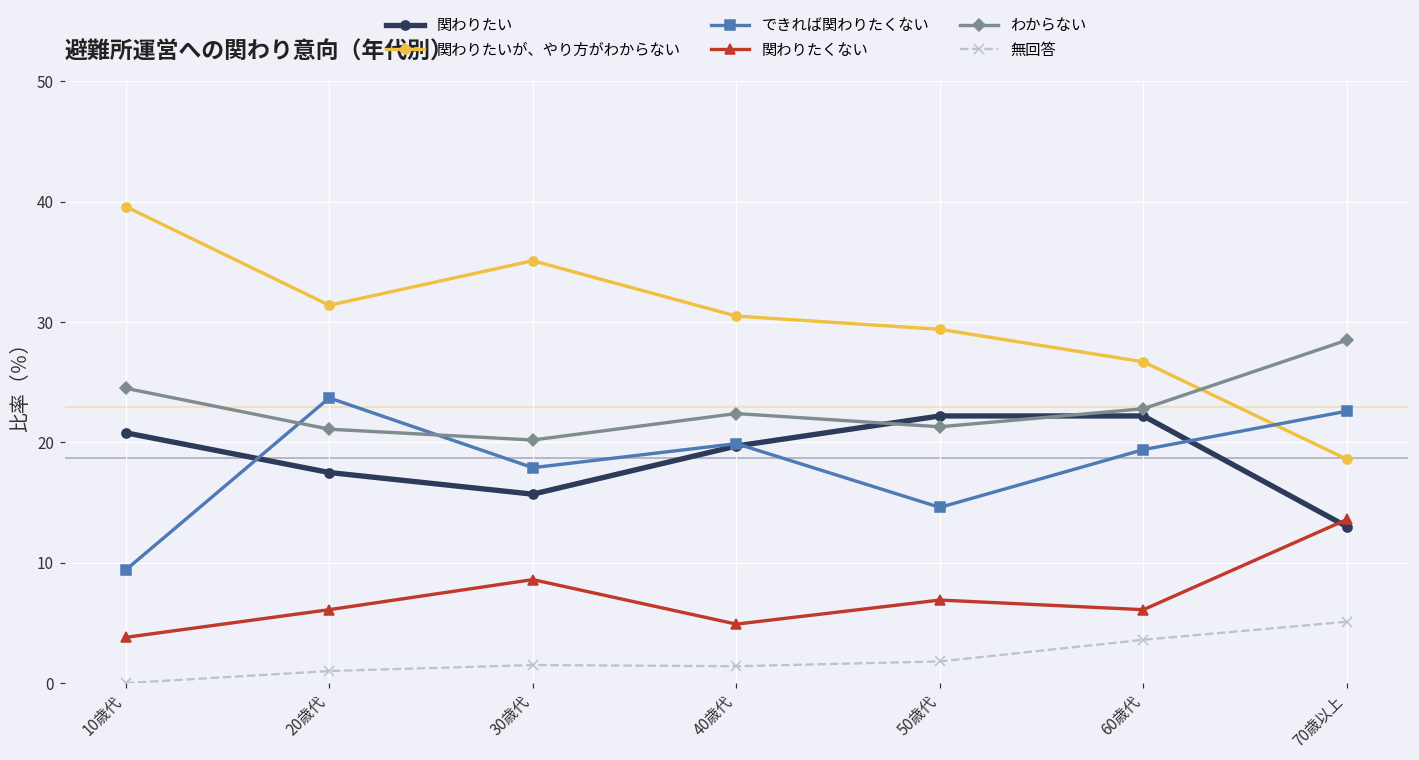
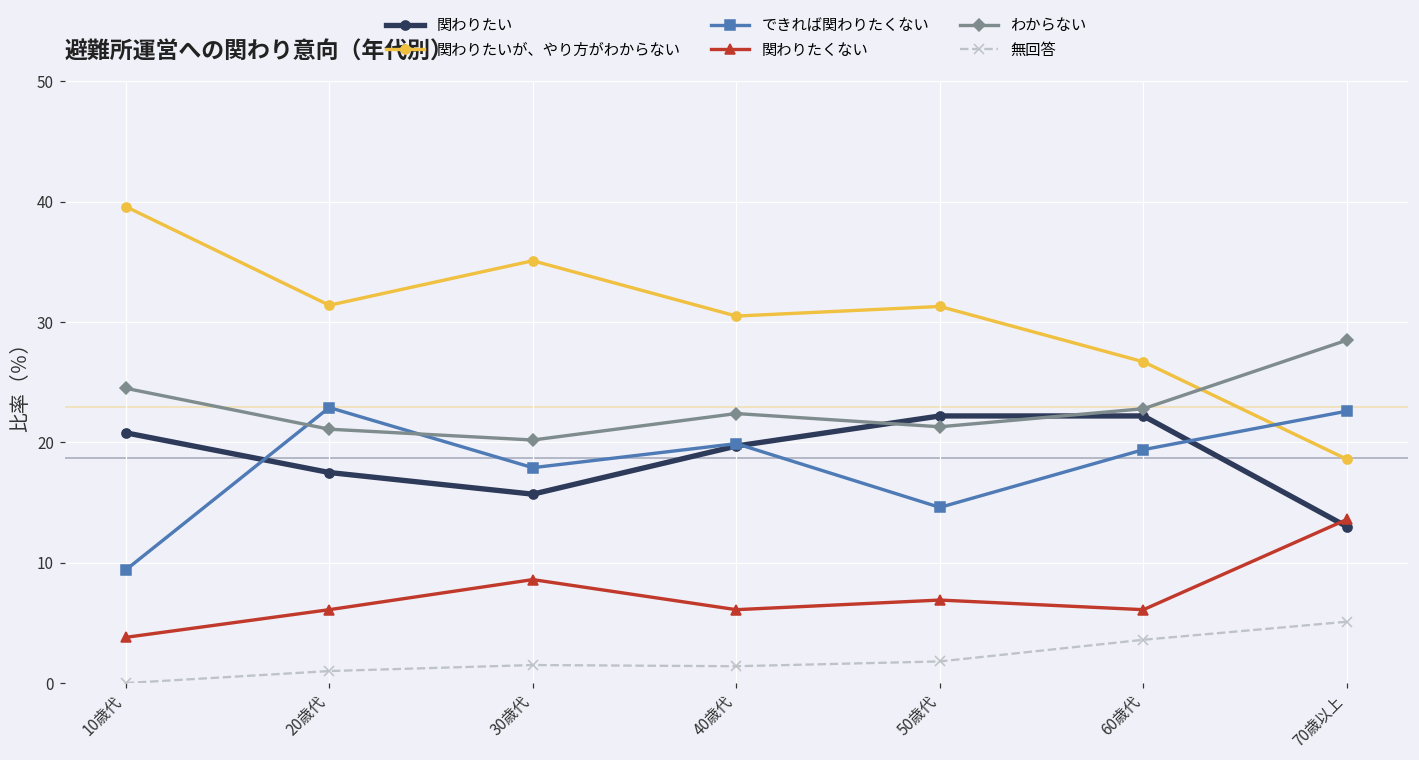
できれば関わりたくない, 20歳代: 23.7 -> 22.9
関わりたくない, 40歳代: 4.9 -> 6.1
関わりたいが、やり方がわからない, 50歳代: 29.4 -> 31.3
